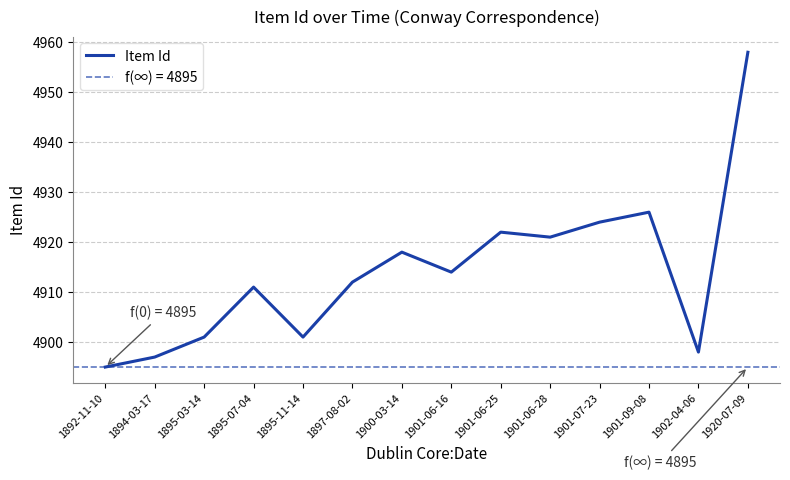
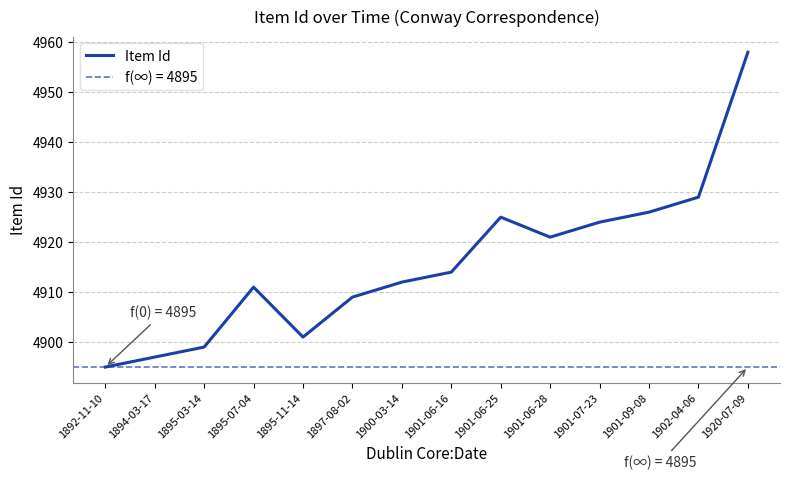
1895-03-14: 4901 -> 4899
1897-08-02: 4912 -> 4909
1900-03-14: 4918 -> 4912
1901-06-25: 4922 -> 4925
1902-04-06: 4898 -> 4929
